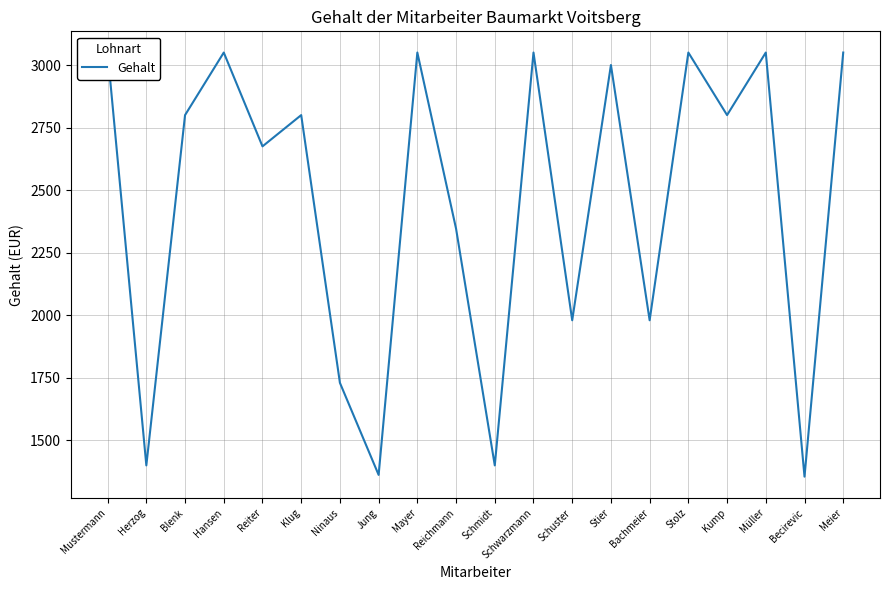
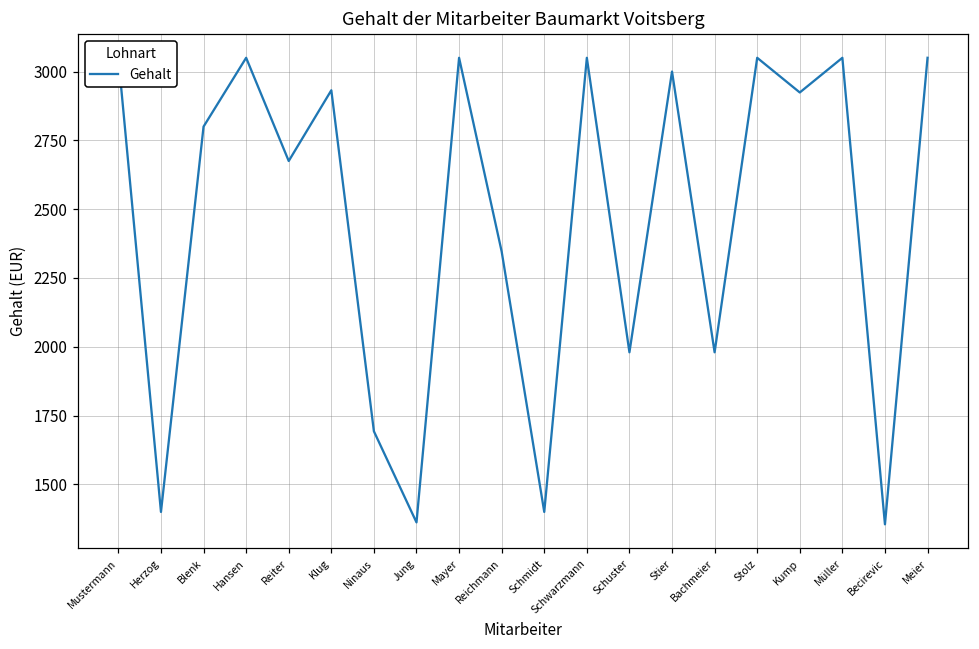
Klug: 2800 -> 2930
Ninaus: 1730 -> 1690
Kump: 2800 -> 2920
